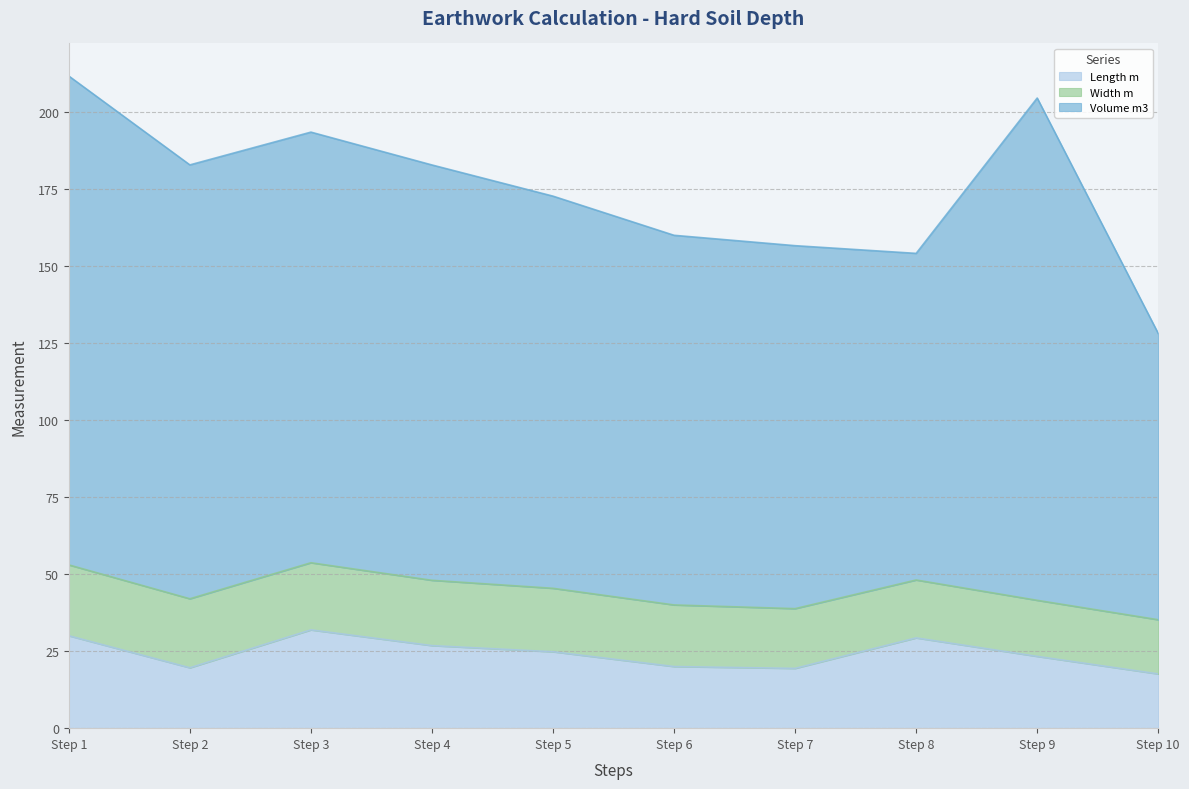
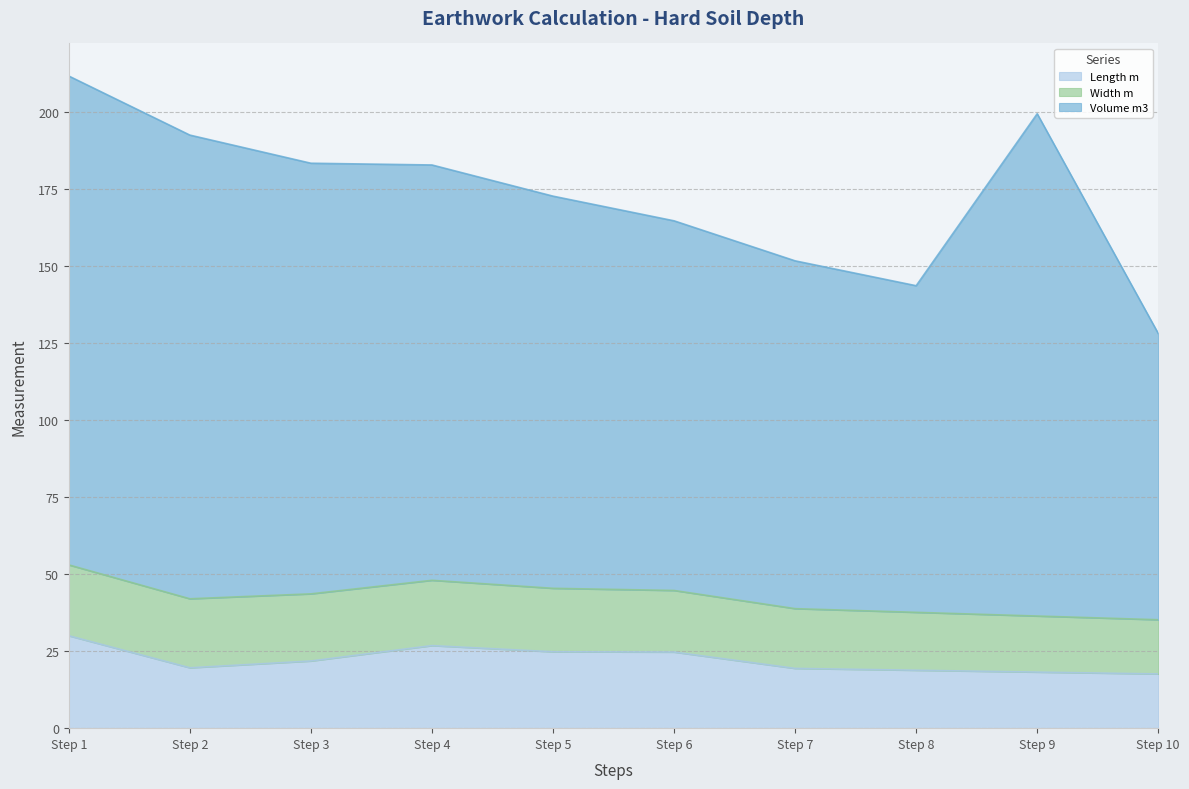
Volume m3, Step 2: 141 -> 151
Length m, Step 3: 32 -> 22
Length m, Step 6: 20 -> 25
Volume m3, Step 7: 118 -> 113
Length m, Step 8: 29 -> 19
Length m, Step 9: 23 -> 18
